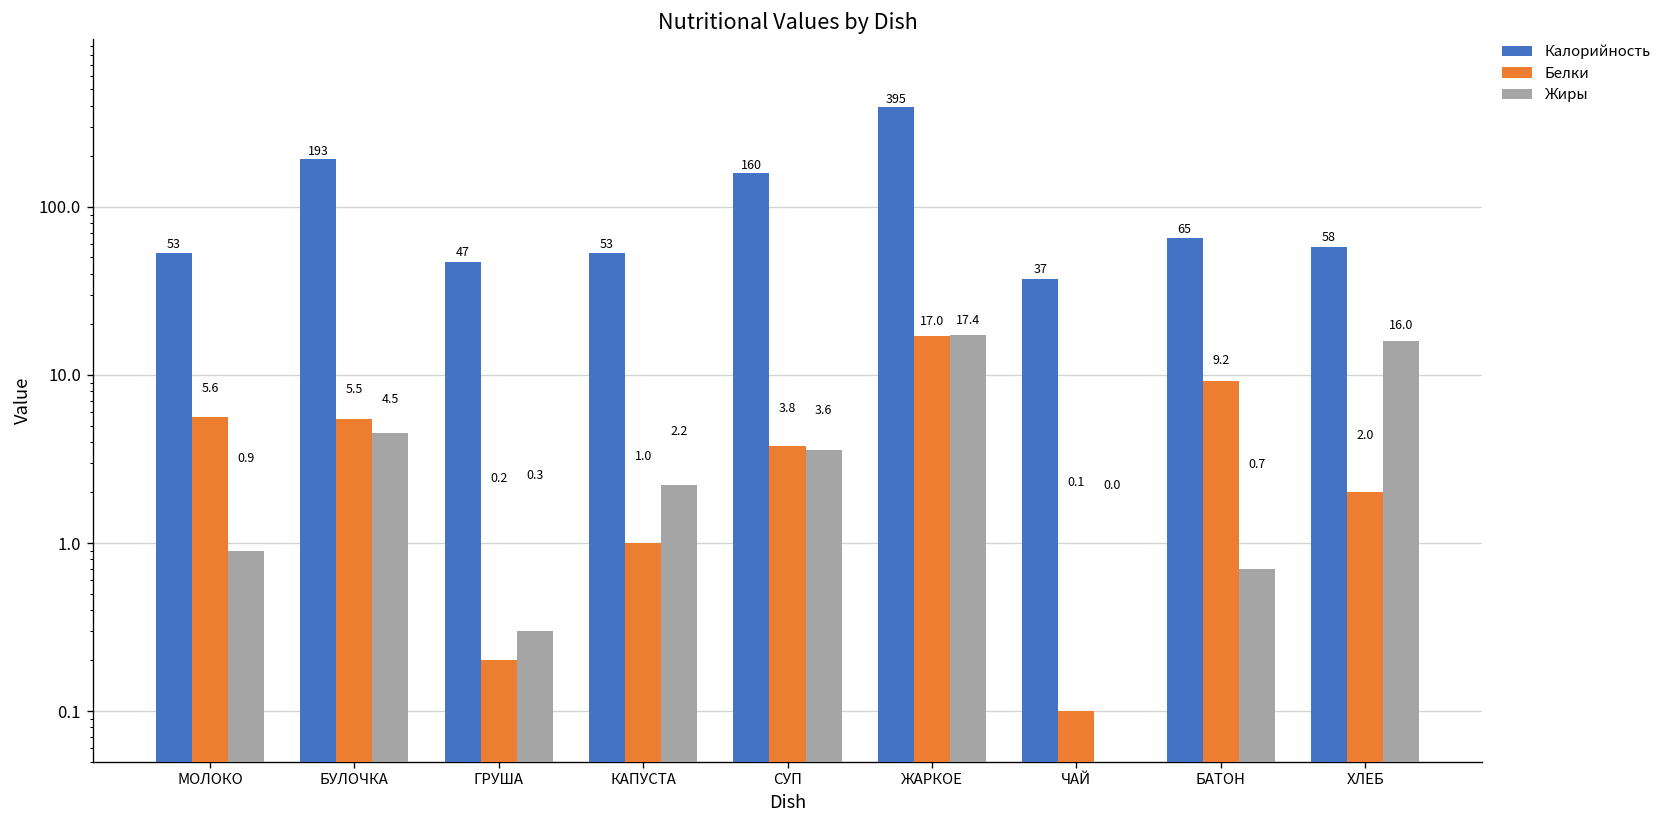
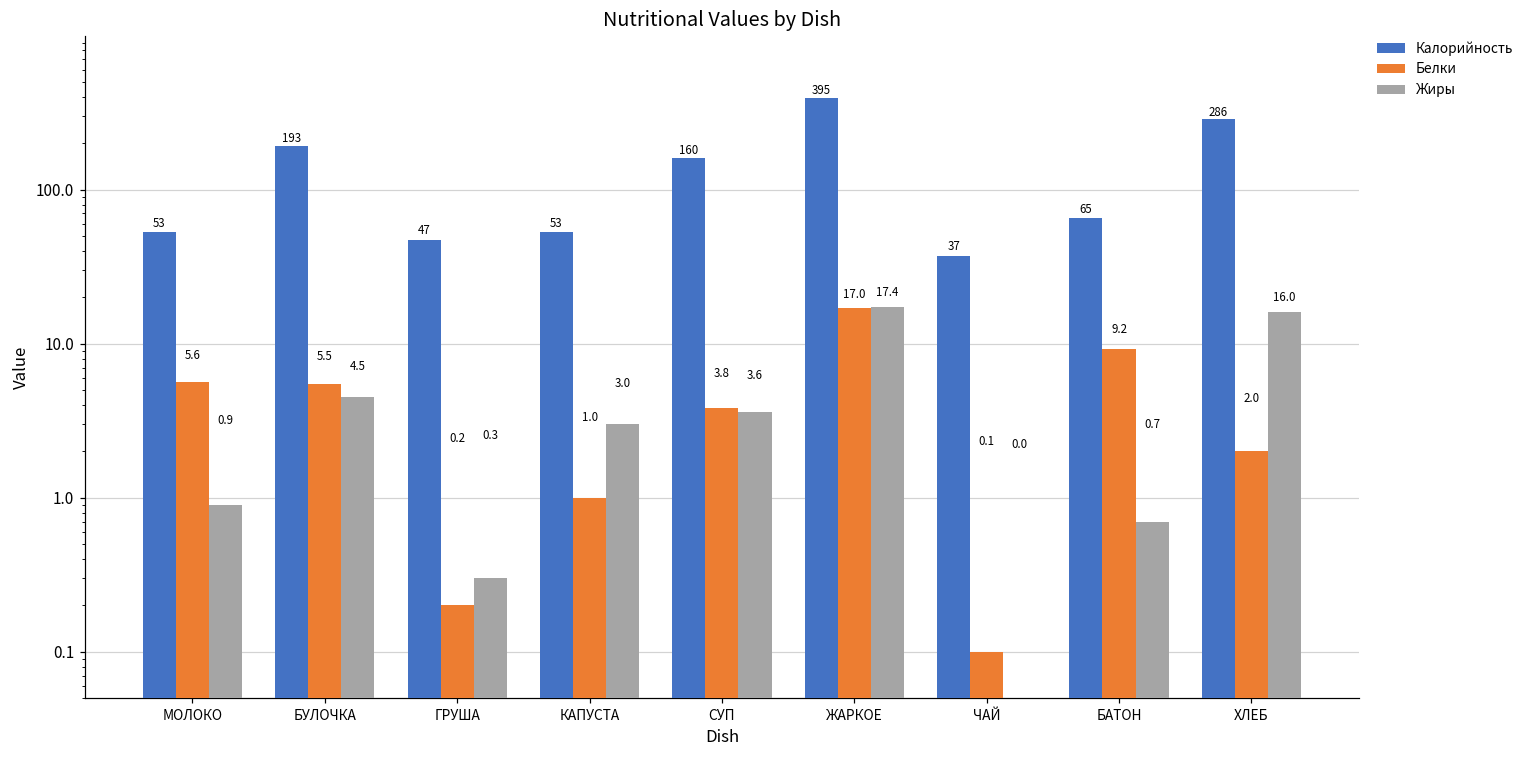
Жиры, КАПУСТА: 2.2 -> 3.0
Калорийность, ХЛЕБ: 58 -> 286
